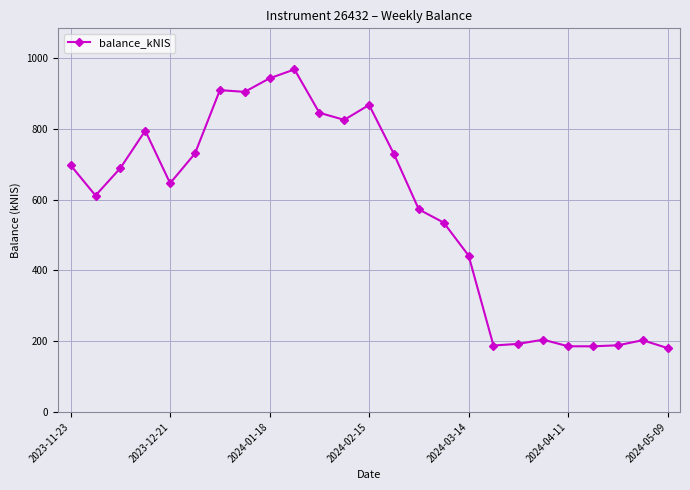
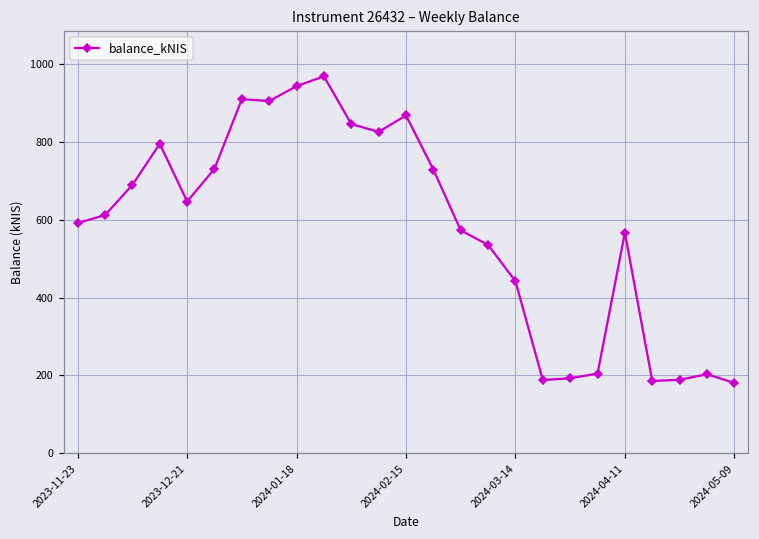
2023-11-23: 700 -> 590
2024-04-11: 190 -> 570
